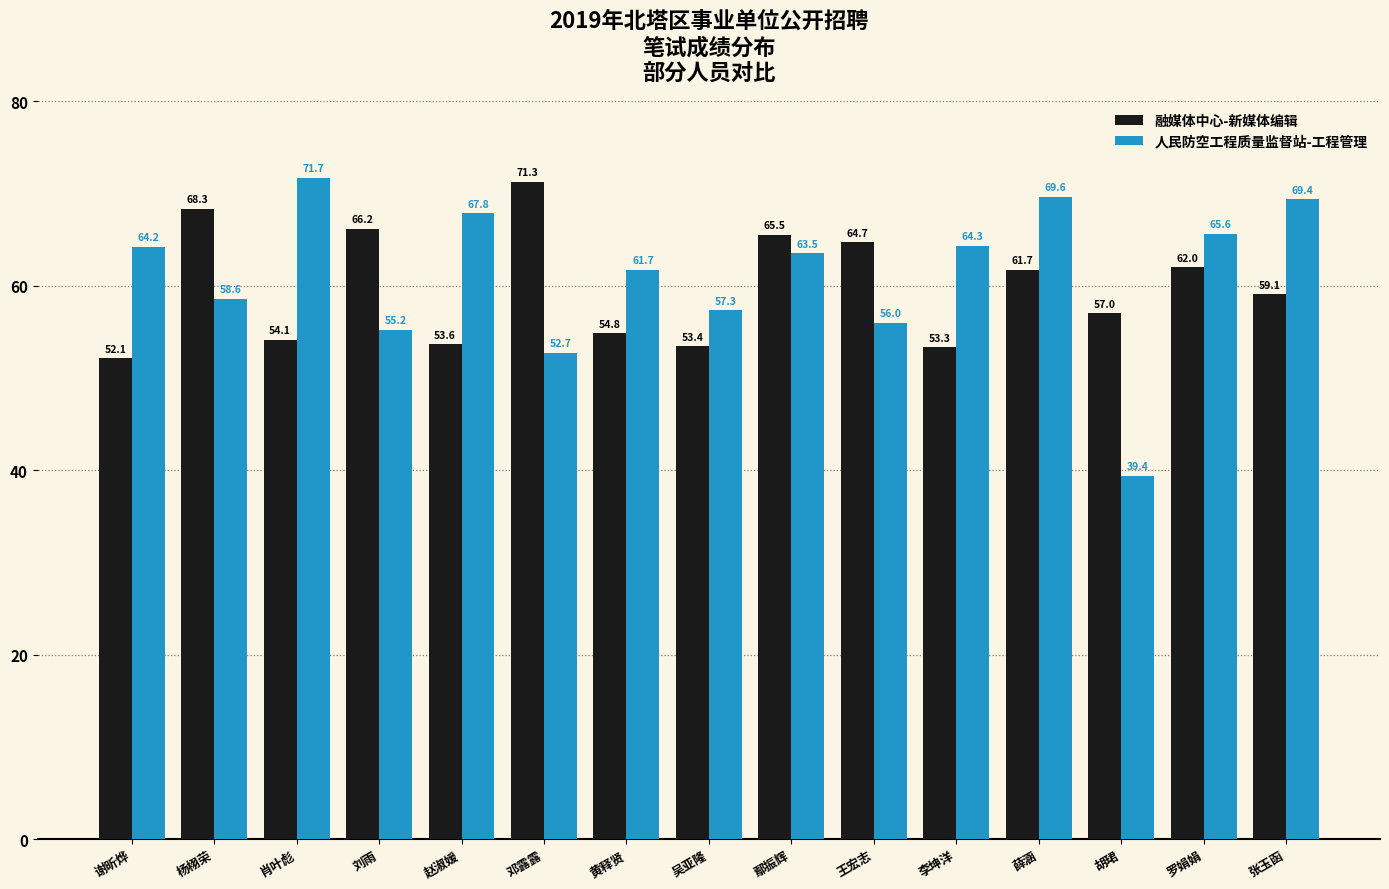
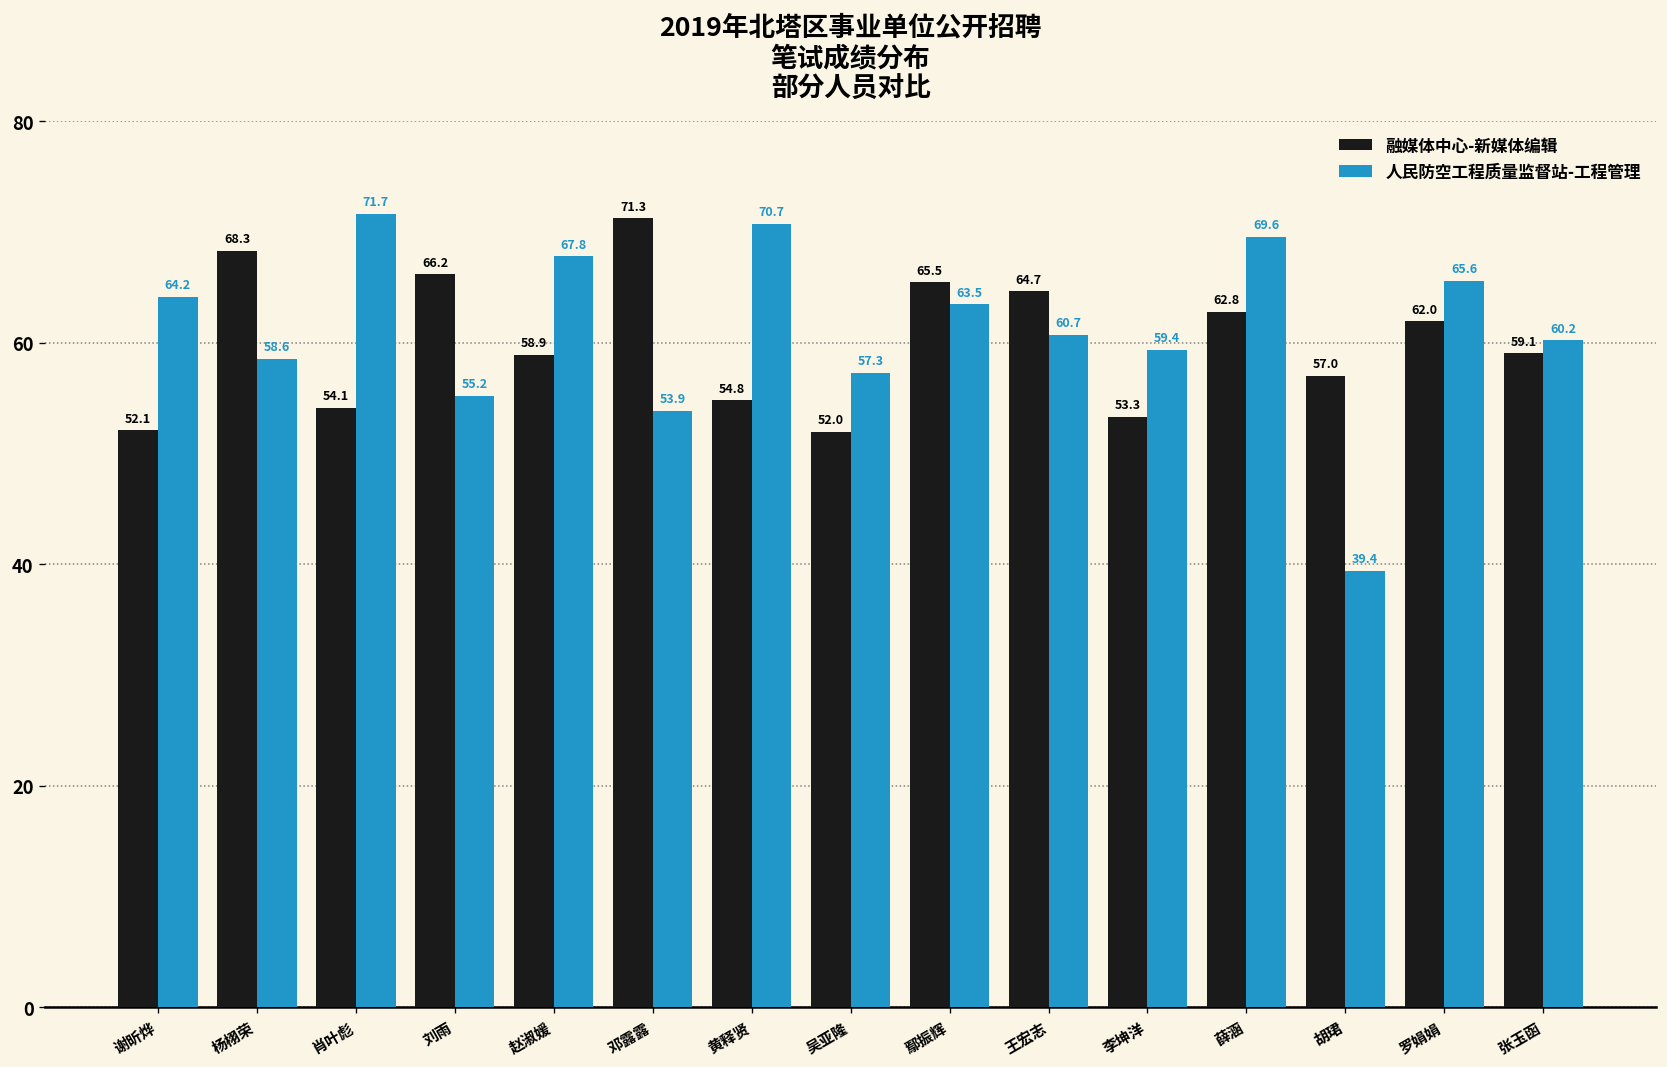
融媒体中心-新媒体编辑, 赵淑媛: 53.6 -> 58.9
人民防空工程质量监督站-工程管理, 邓露露: 52.7 -> 53.9
人民防空工程质量监督站-工程管理, 黄释贤: 61.7 -> 70.7
融媒体中心-新媒体编辑, 吴亚隆: 53.4 -> 52.0
人民防空工程质量监督站-工程管理, 王宏志: 56.0 -> 60.7
人民防空工程质量监督站-工程管理, 李坤洋: 64.3 -> 59.4
融媒体中心-新媒体编辑, 薛涵: 61.7 -> 62.8
人民防空工程质量监督站-工程管理, 张玉函: 69.4 -> 60.2
